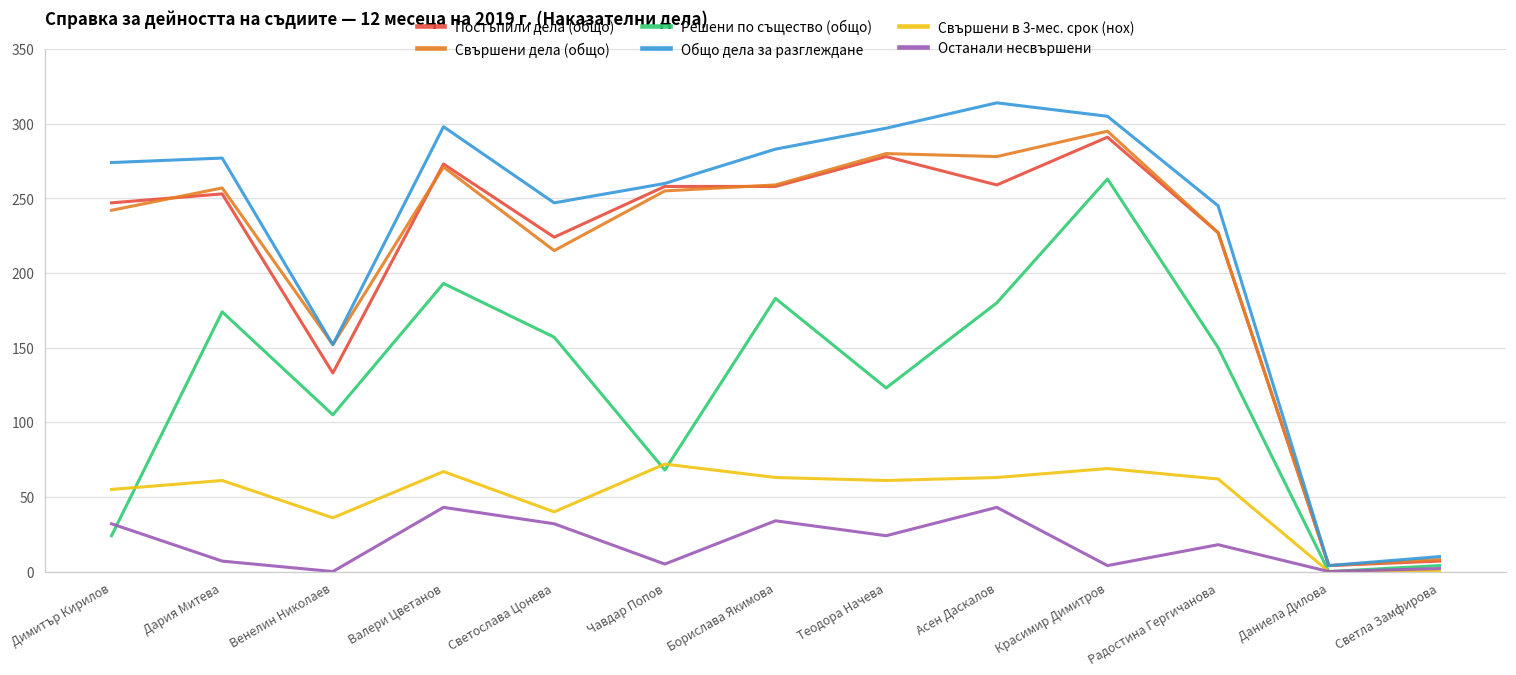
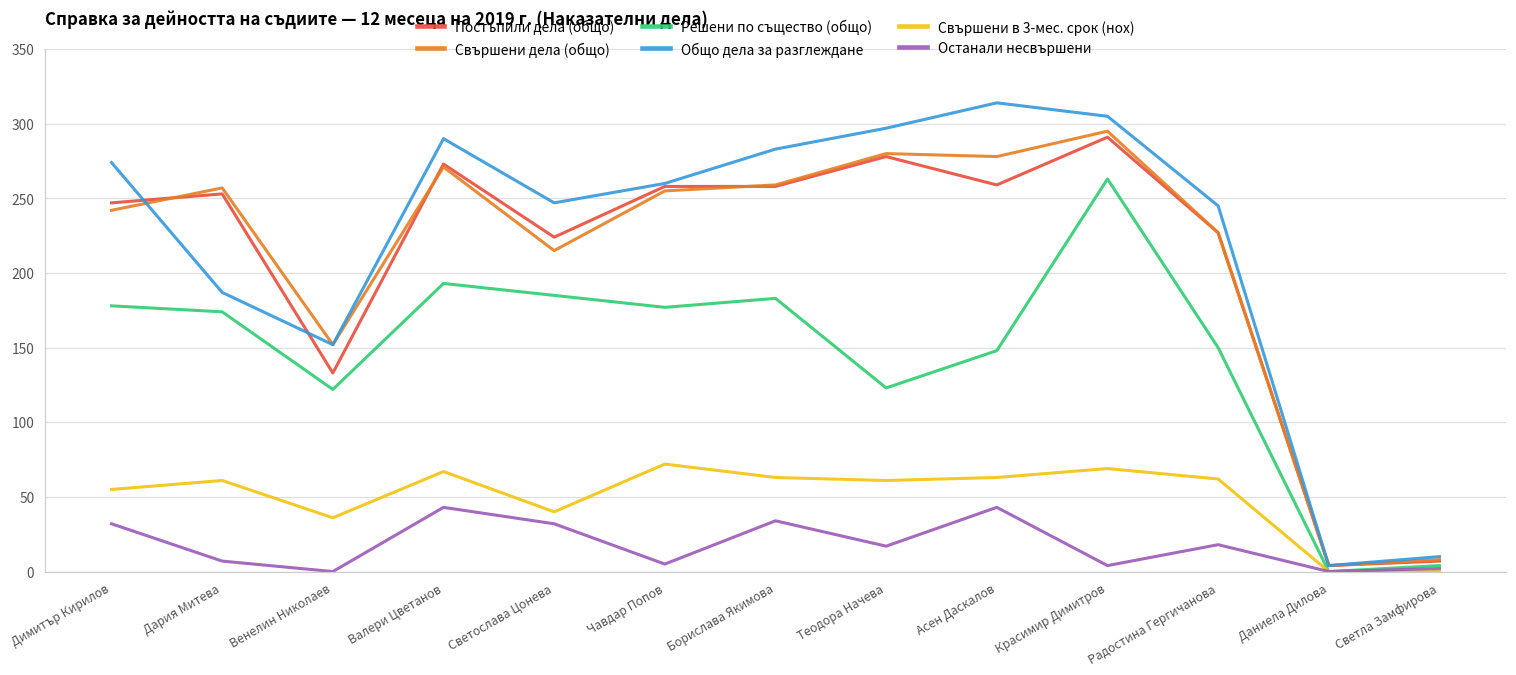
Решени по същество (общо), Димитър Кирилов: 24 -> 178
Общо дела за разглеждане, Дария Митева: 277 -> 187
Решени по същество (общо), Венелин Николаев: 105 -> 122
Общо дела за разглеждане, Валери Цветанов: 298 -> 290
Решени по същество (общо), Светослава Цонева: 157 -> 185
Решени по същество (общо), Чавдар Попов: 68 -> 177
Останали несвършени, Теодора Начева: 24 -> 17
Решени по същество (общо), Асен Даскалов: 180 -> 148
